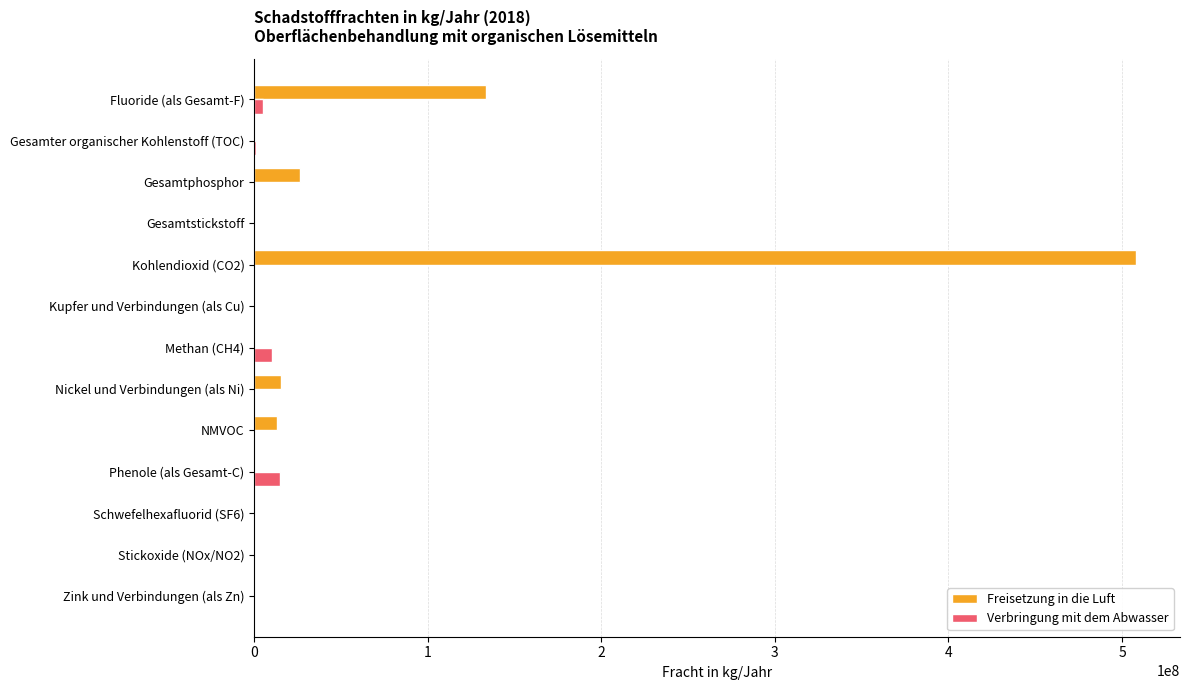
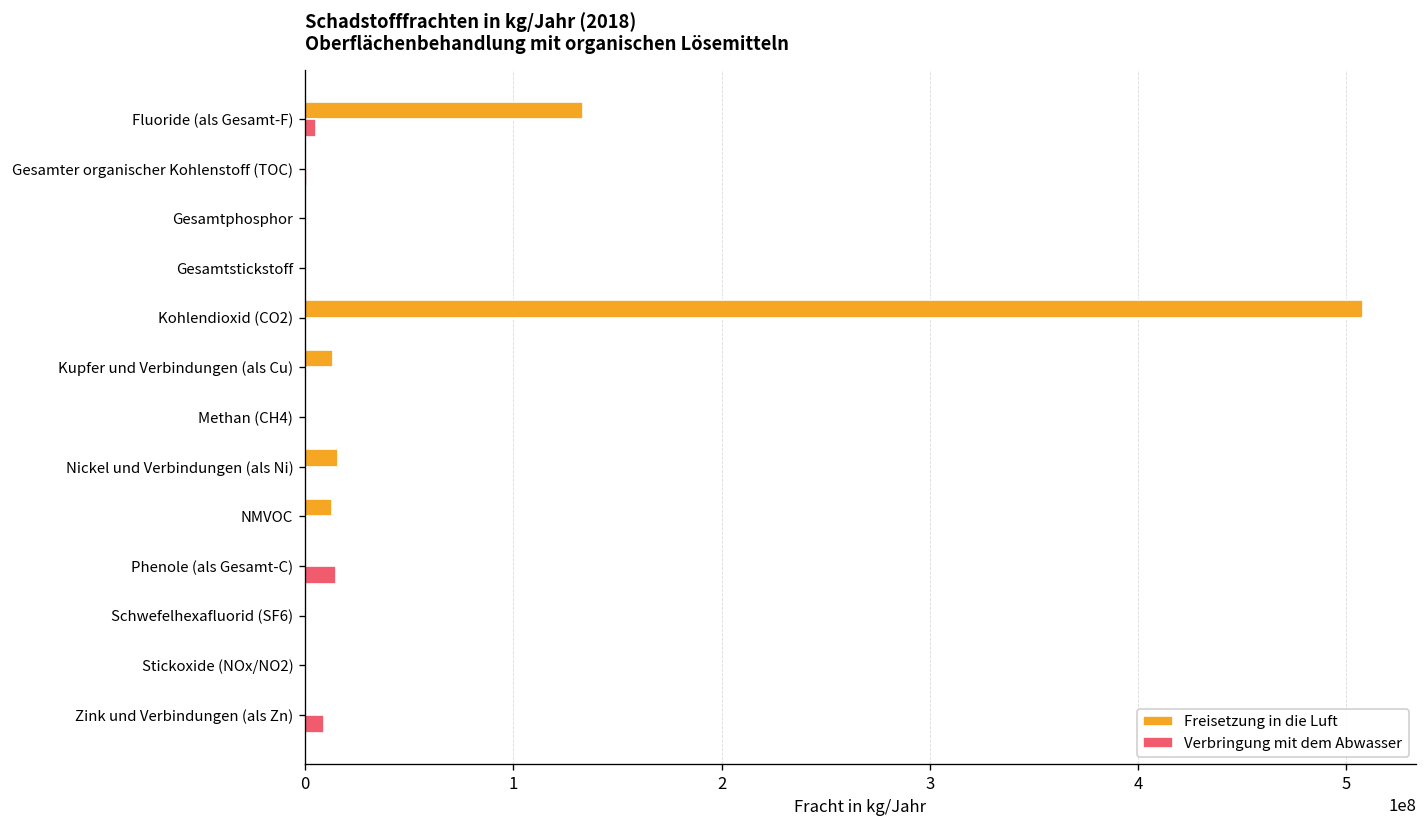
Freisetzung in die Luft, Gesamtphosphor: 26000000 -> 0
Freisetzung in die Luft, Kupfer und Verbindungen (als Cu): 0 -> 13000000
Verbringung mit dem Abwasser, Methan (CH4): 10000000 -> 0
Verbringung mit dem Abwasser, Zink und Verbindungen (als Zn): 0 -> 9000000
